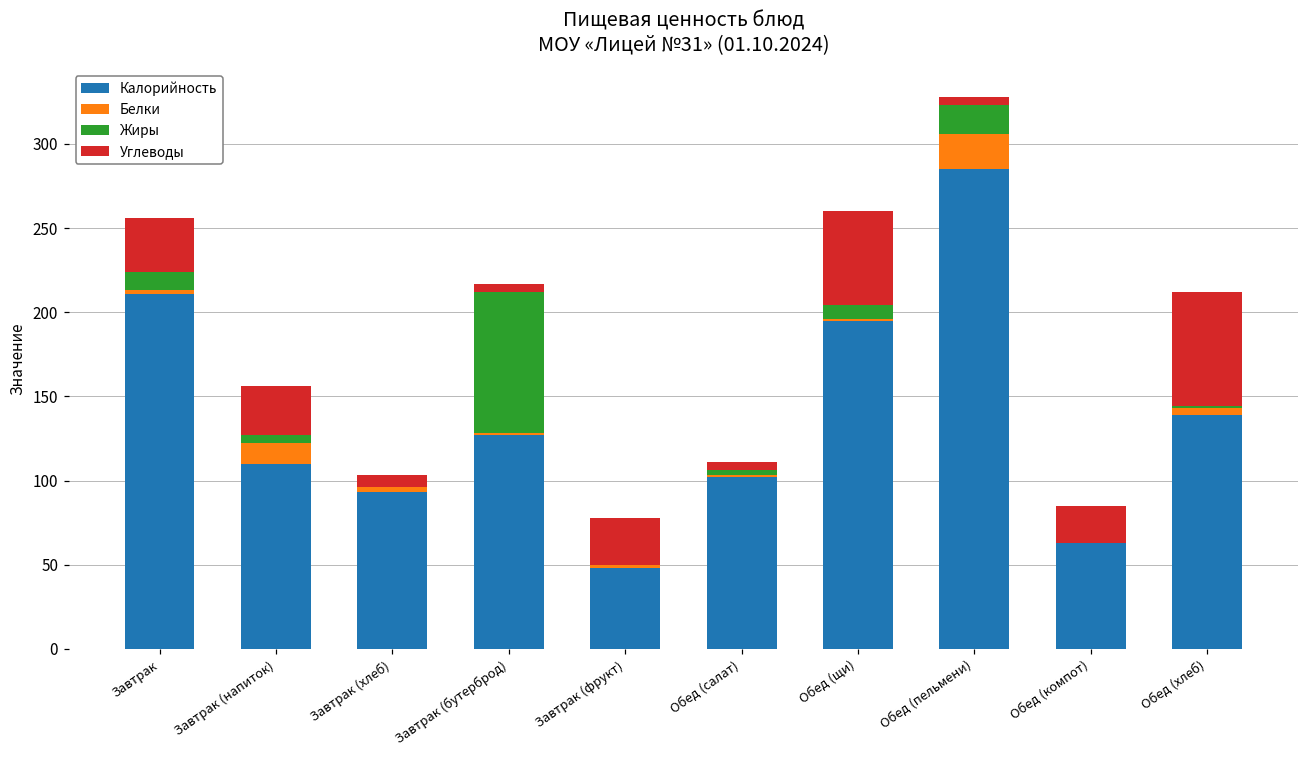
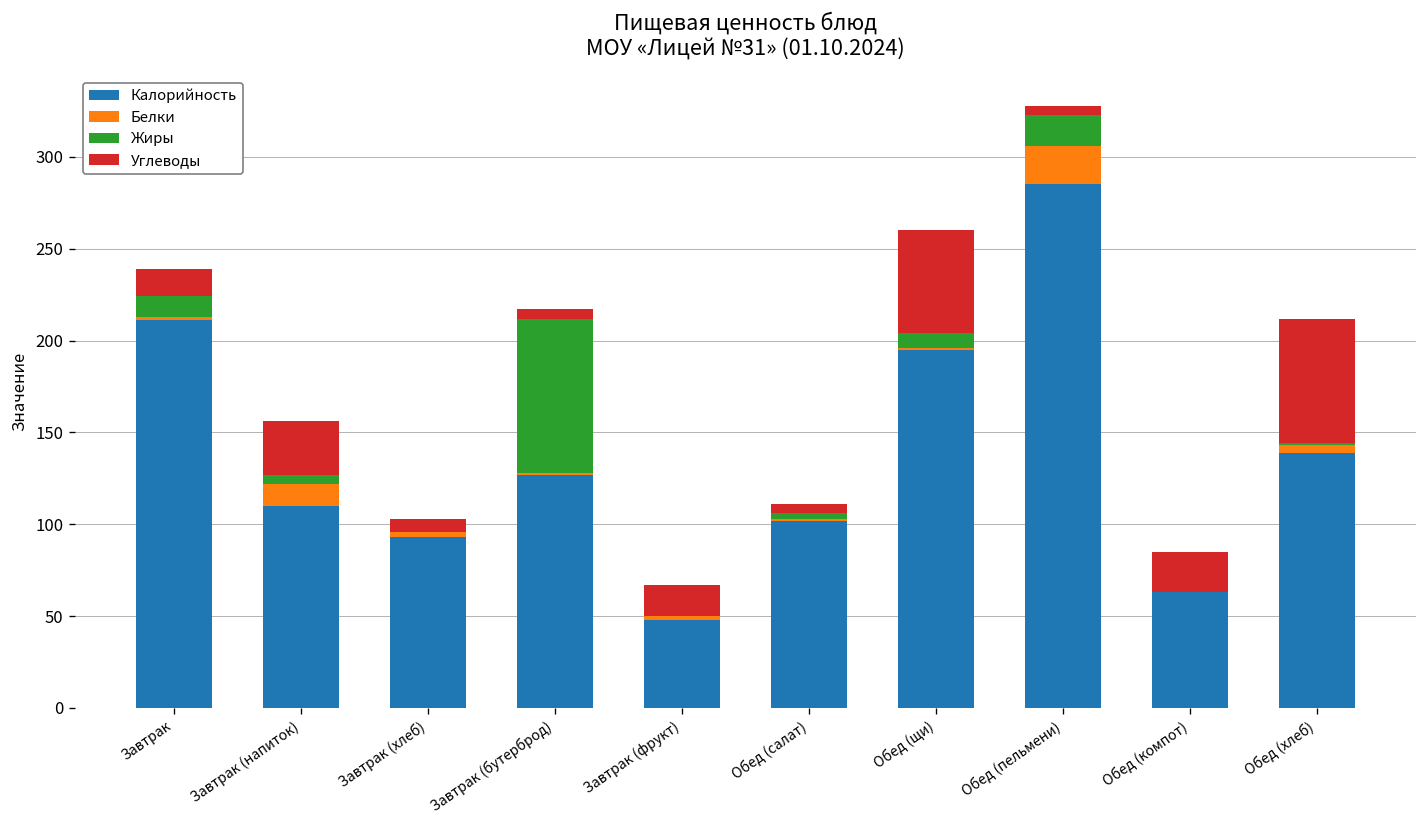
Углеводы, Завтрак: 32 -> 15
Углеводы, Завтрак (фрукт): 28 -> 17
